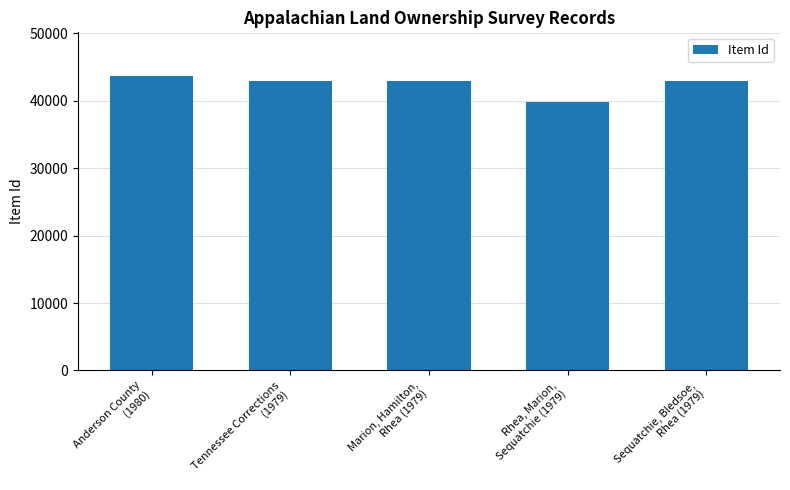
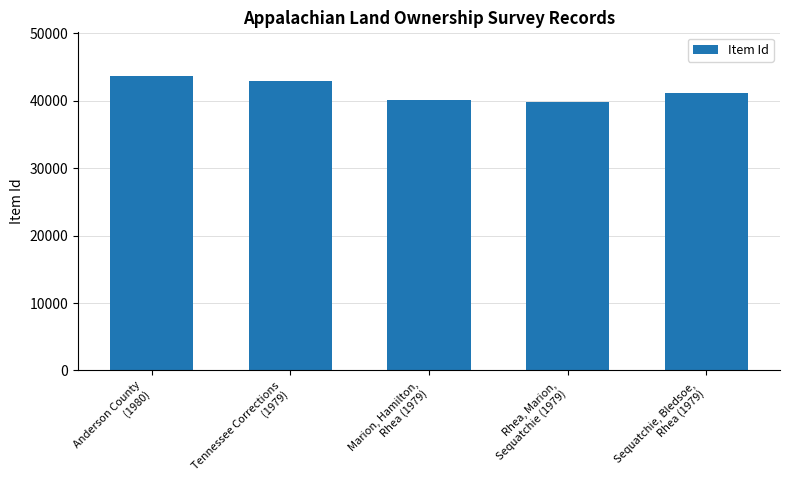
Marion, Hamilton, Rhea (1979): 43000 -> 40000
Sequatchie, Bledsoe, Rhea (1979): 43000 -> 41000
